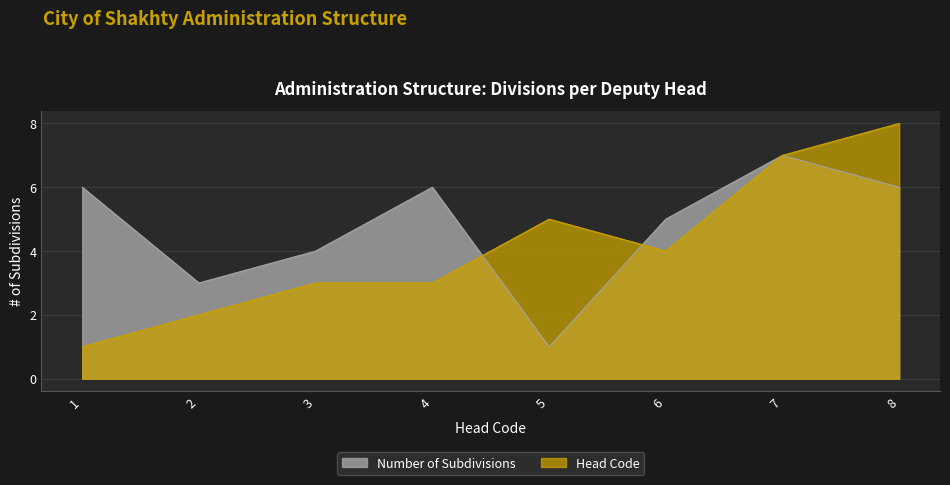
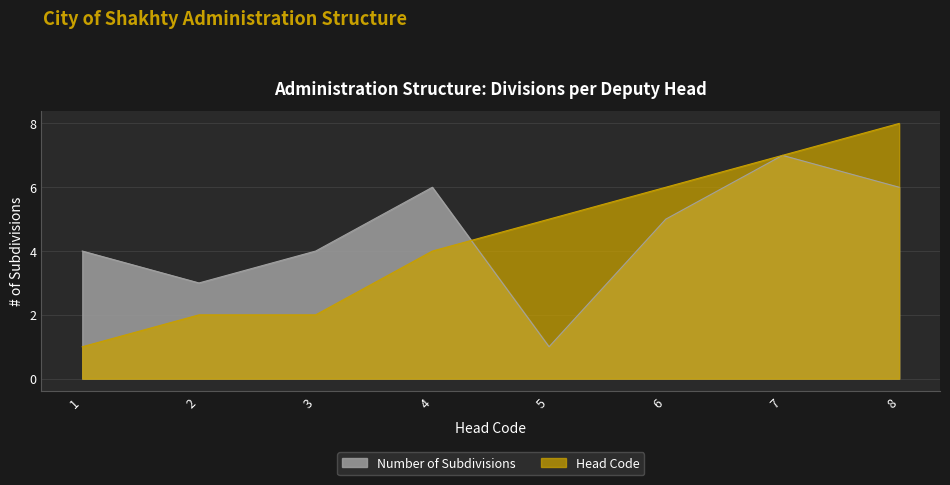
Number of Subdivisions, 1: 6 -> 4
Head Code, 3: 3 -> 2
Head Code, 4: 3 -> 4
Head Code, 6: 4 -> 6
